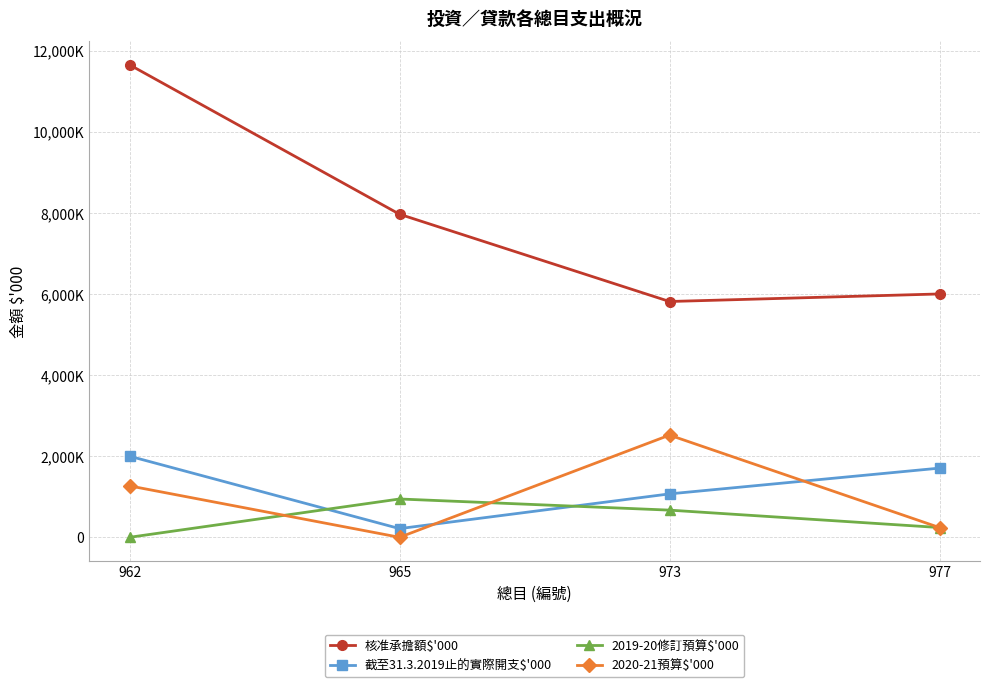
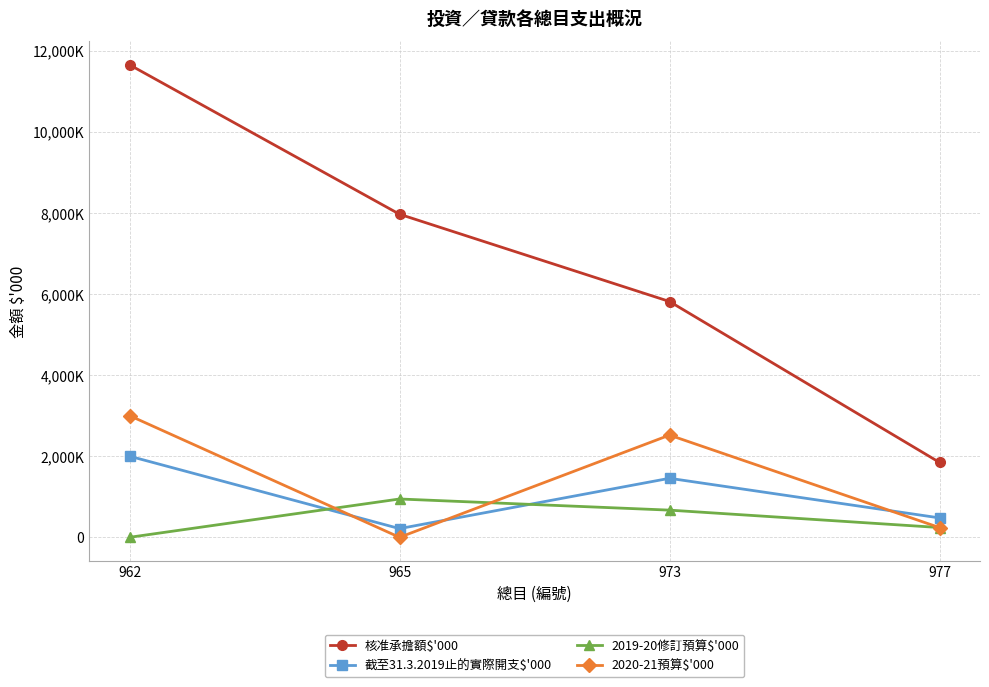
2020-21預算$'000, 962: 1,300,000 -> 3,000,000
截至31.3.2019止的實際開支$'000, 973: 1,100,000 -> 1,500,000
核准承擔額$'000, 977: 6,000,000 -> 1,800,000
截至31.3.2019止的實際開支$'000, 977: 1,700,000 -> 500,000
